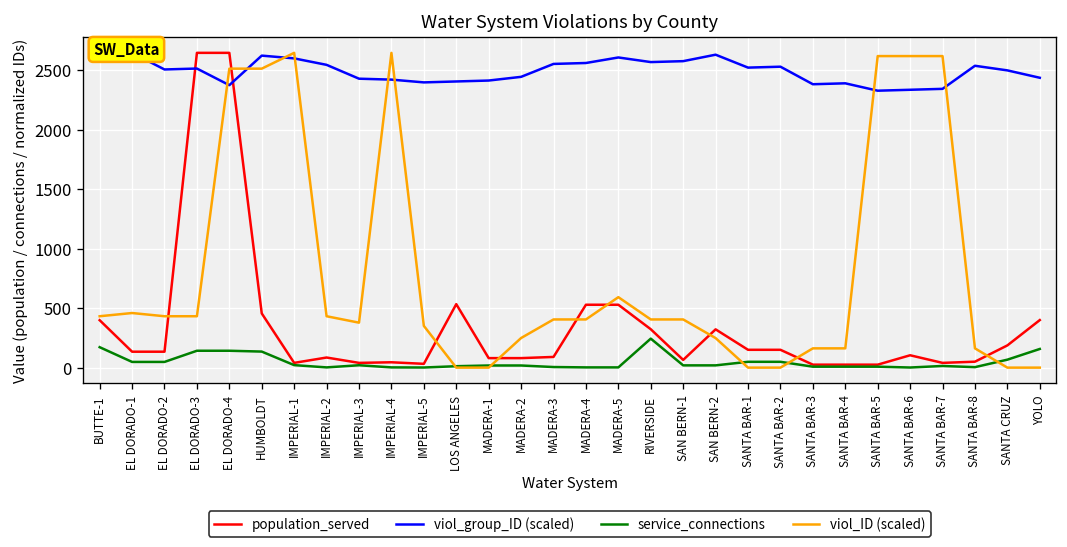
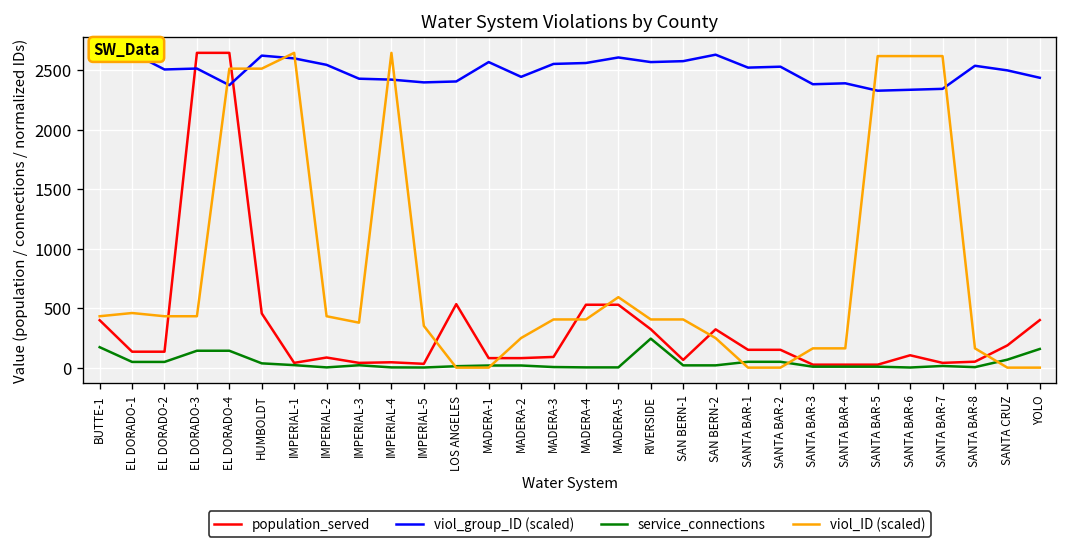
service_connections, HUMBOLDT: 100 -> 0
viol_group_ID (scaled), MADERA-1: 2400 -> 2600
